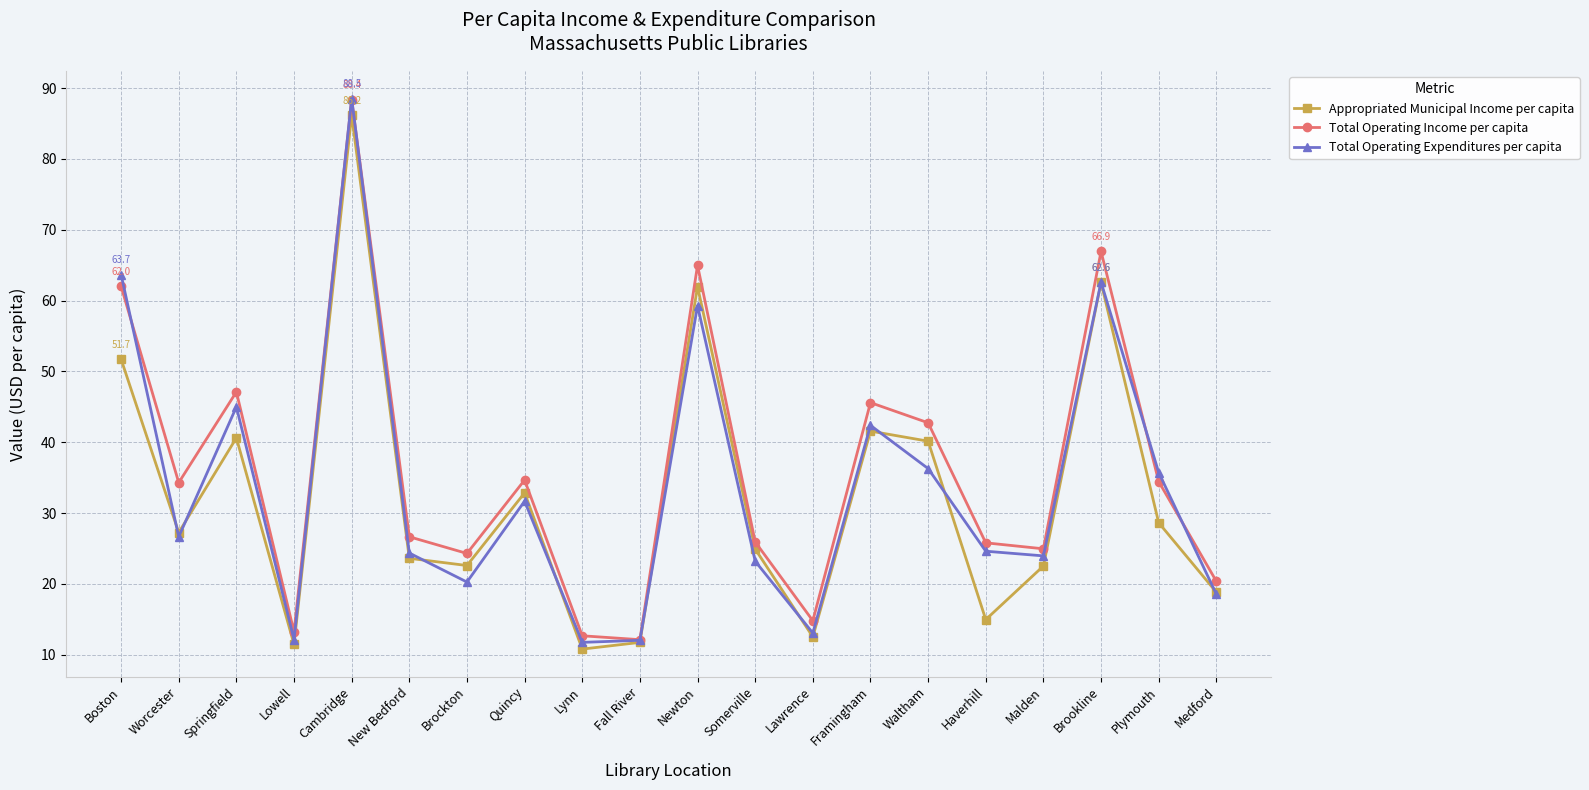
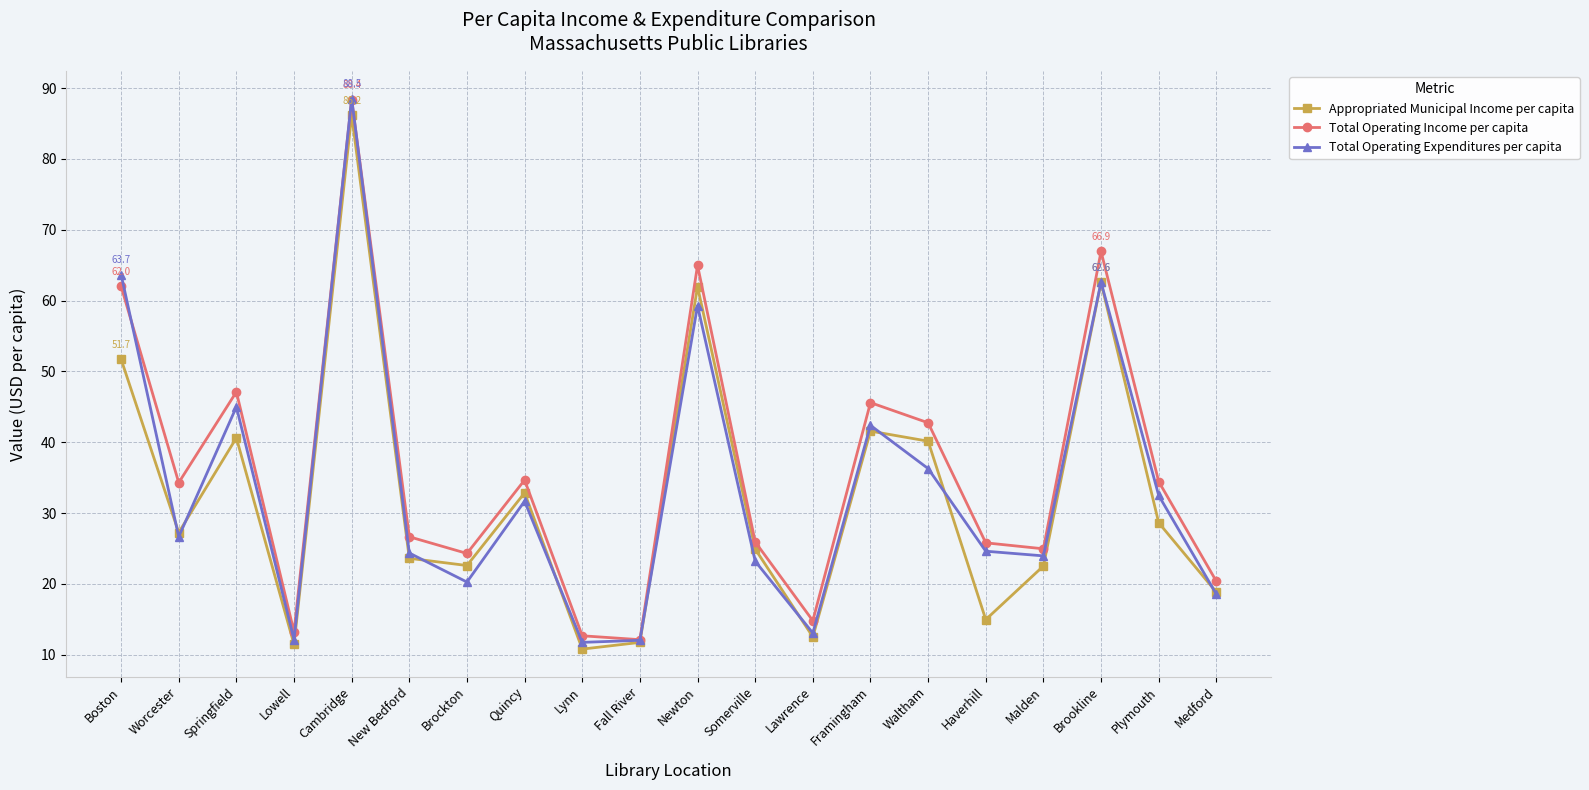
Total Operating Expenditures per capita, Plymouth: 36 -> 32
